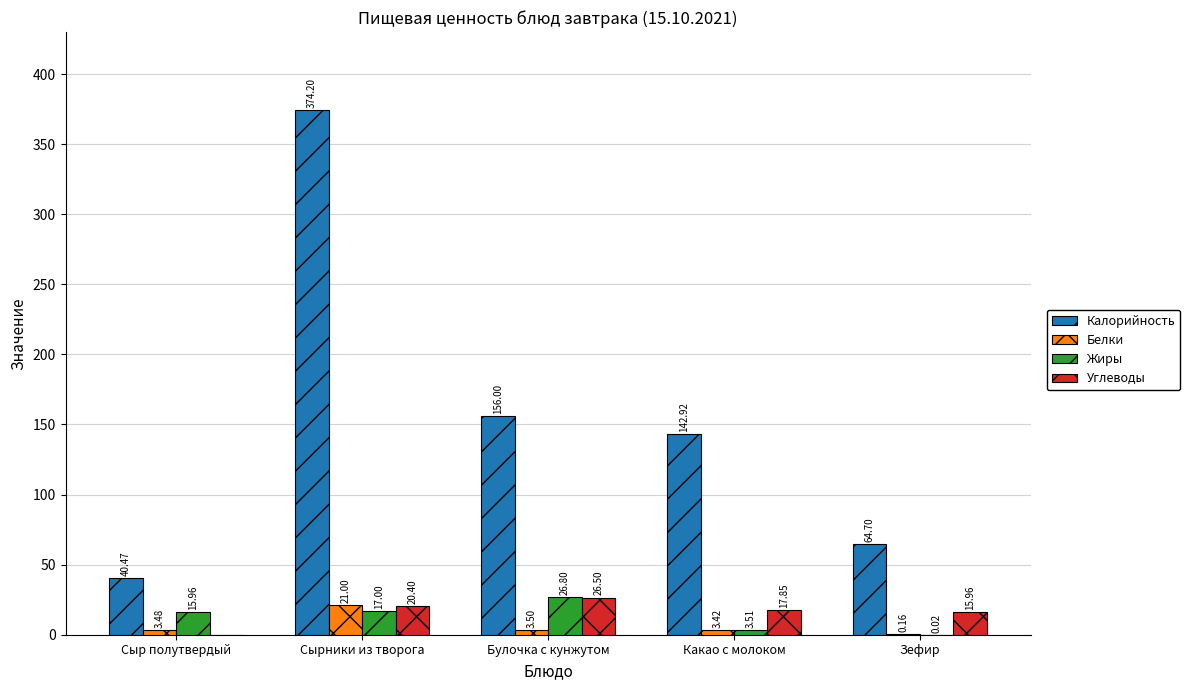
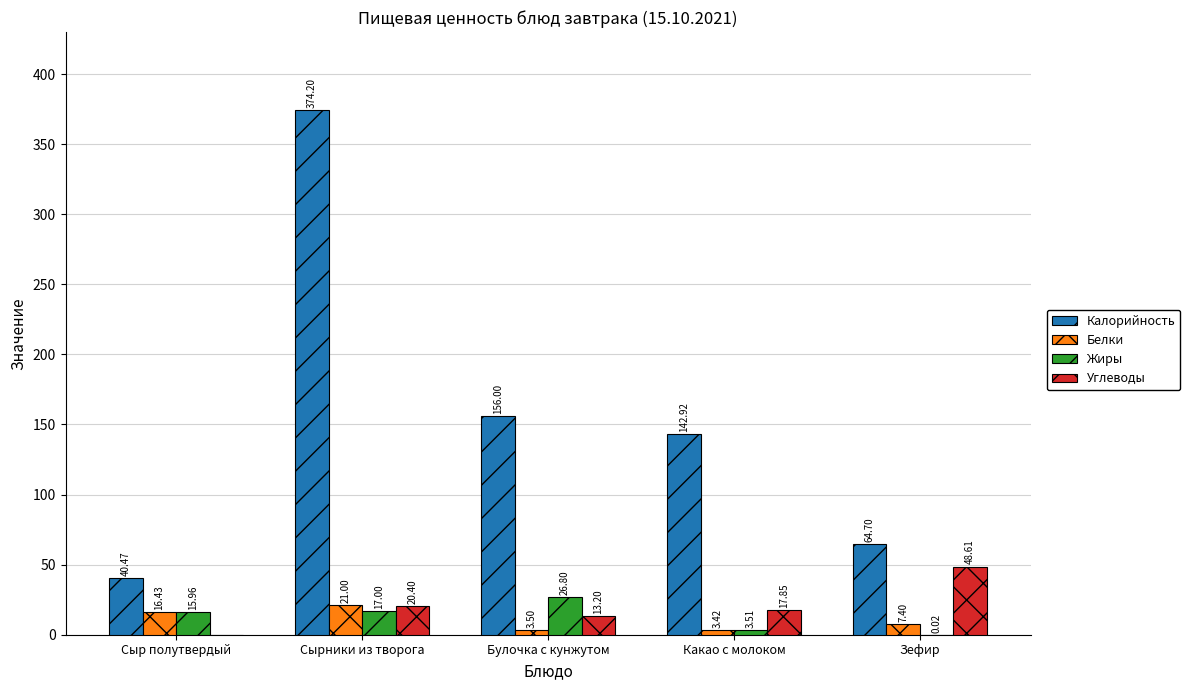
Белки, Сыр полутвердый: 3.48 -> 16.43
Углеводы, Булочка с кунжутом: 26.50 -> 13.20
Белки, Зефир: 0.16 -> 7.40
Углеводы, Зефир: 15.96 -> 48.61
